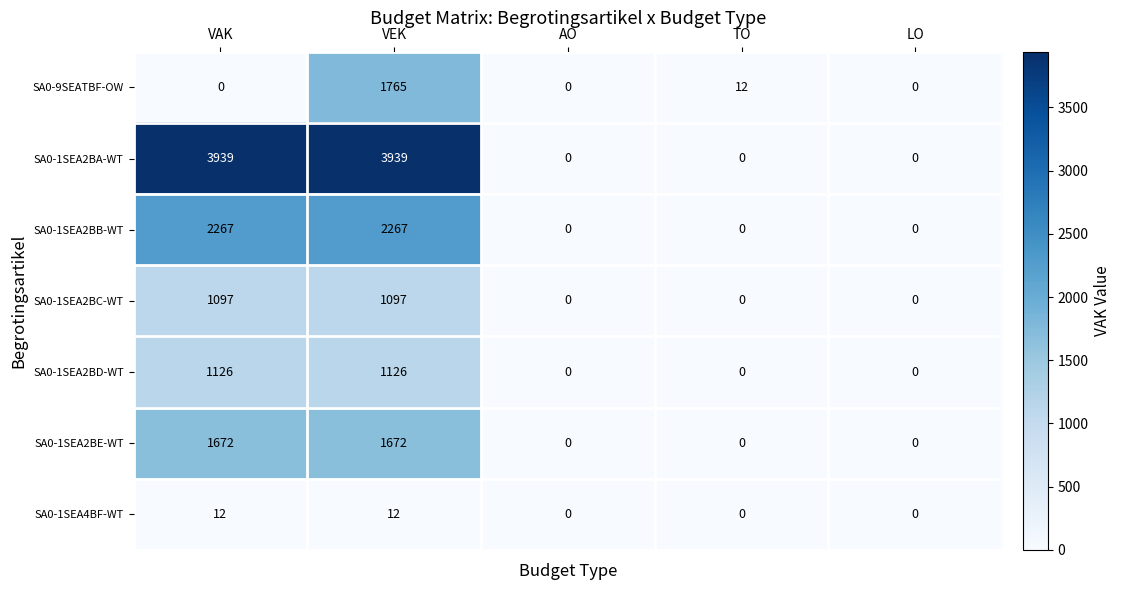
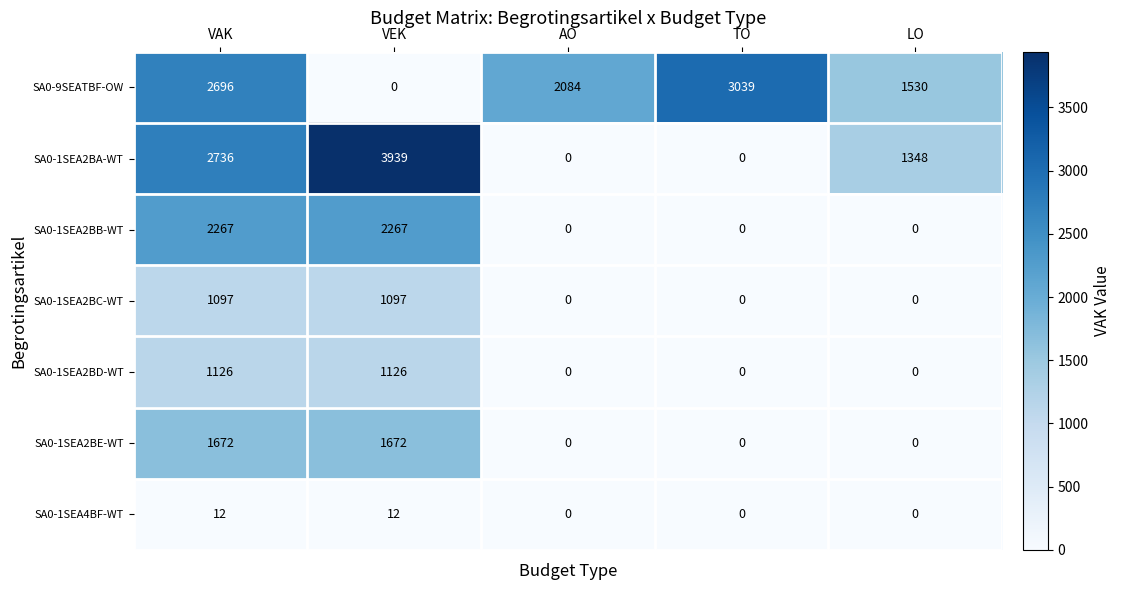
SA0-9SEATBF-OW, VAK: 0 -> 2696
SA0-9SEATBF-OW, VEK: 1765 -> 0
SA0-9SEATBF-OW, AO: 0 -> 2084
SA0-9SEATBF-OW, TO: 12 -> 3039
SA0-9SEATBF-OW, LO: 0 -> 1530
SA0-1SEA2BA-WT, VAK: 3939 -> 2736
SA0-1SEA2BA-WT, LO: 0 -> 1348
